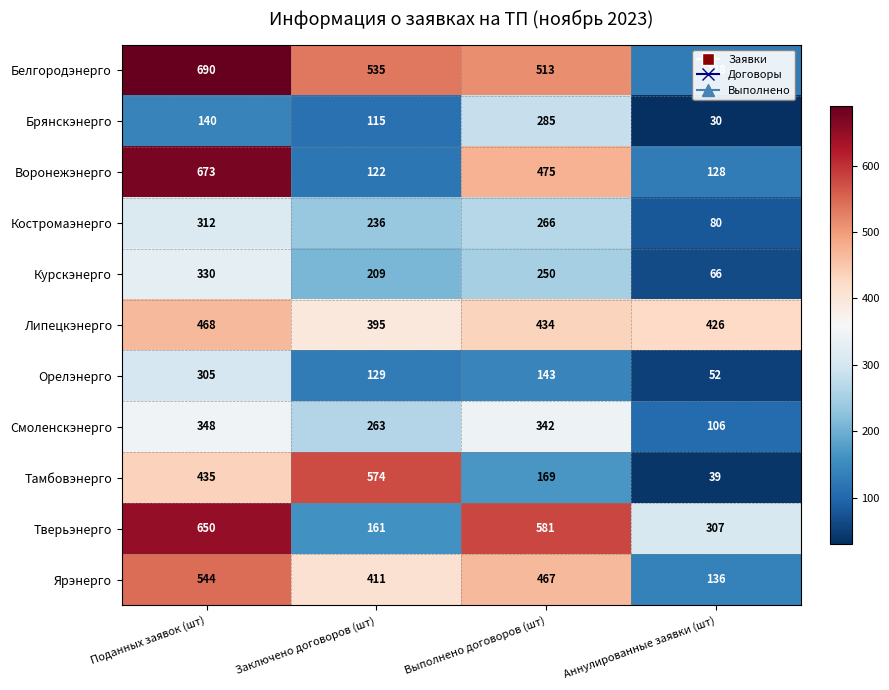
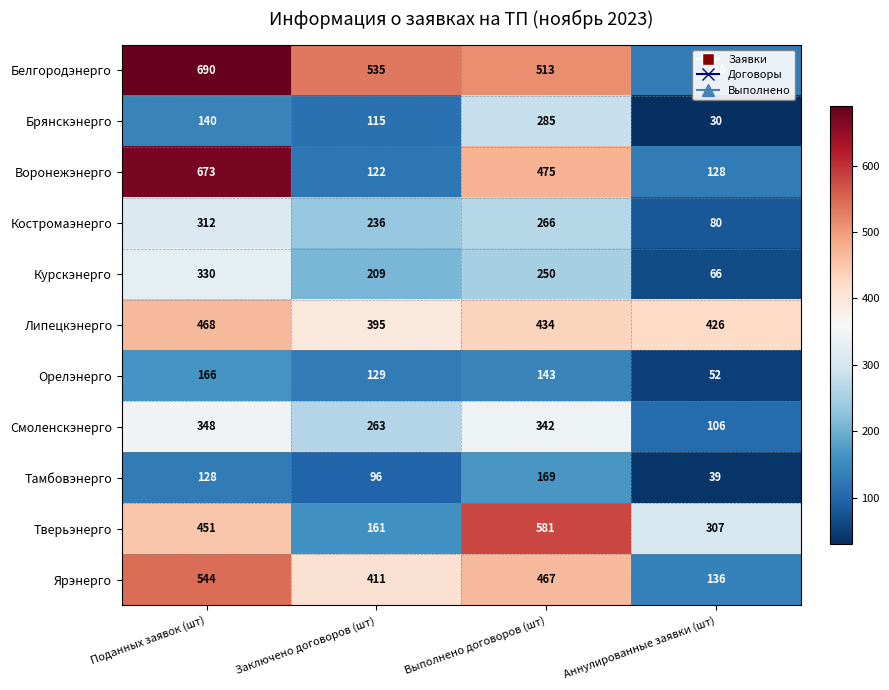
Орелэнерго, Поданных заявок (шт): 305 -> 166
Тамбовэнерго, Поданных заявок (шт): 435 -> 128
Тамбовэнерго, Заключено договоров (шт): 574 -> 96
Тверьэнерго, Поданных заявок (шт): 650 -> 451
